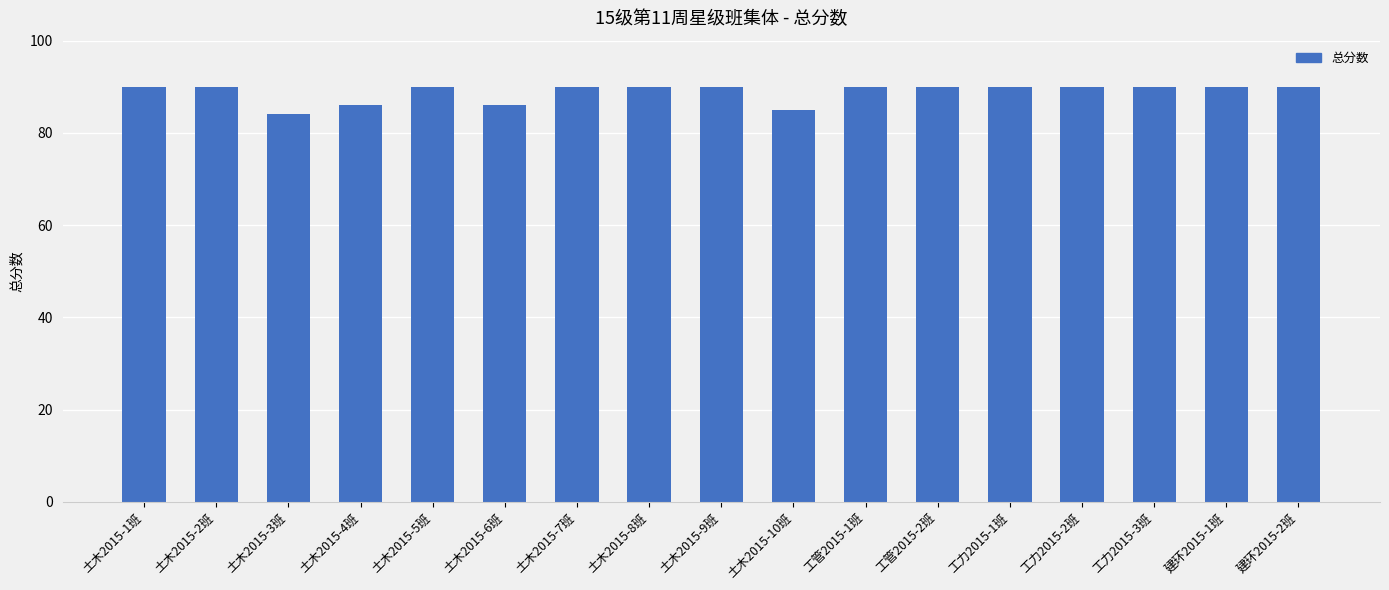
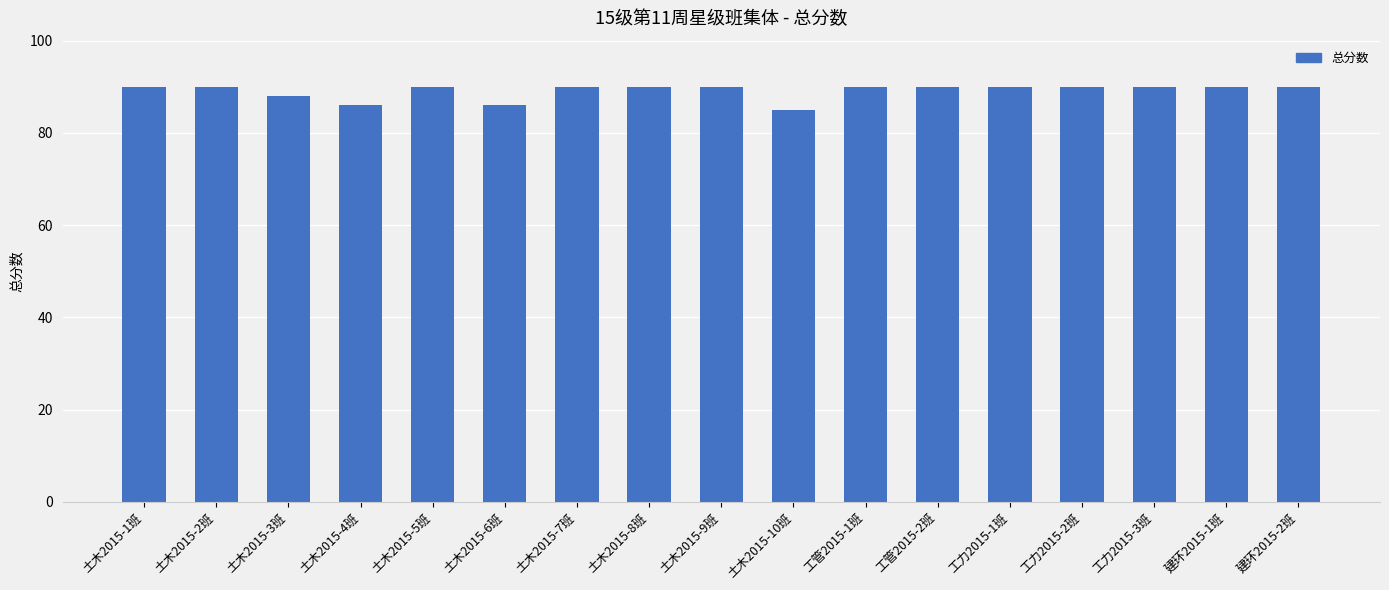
土木2015-3班: 84 -> 88
